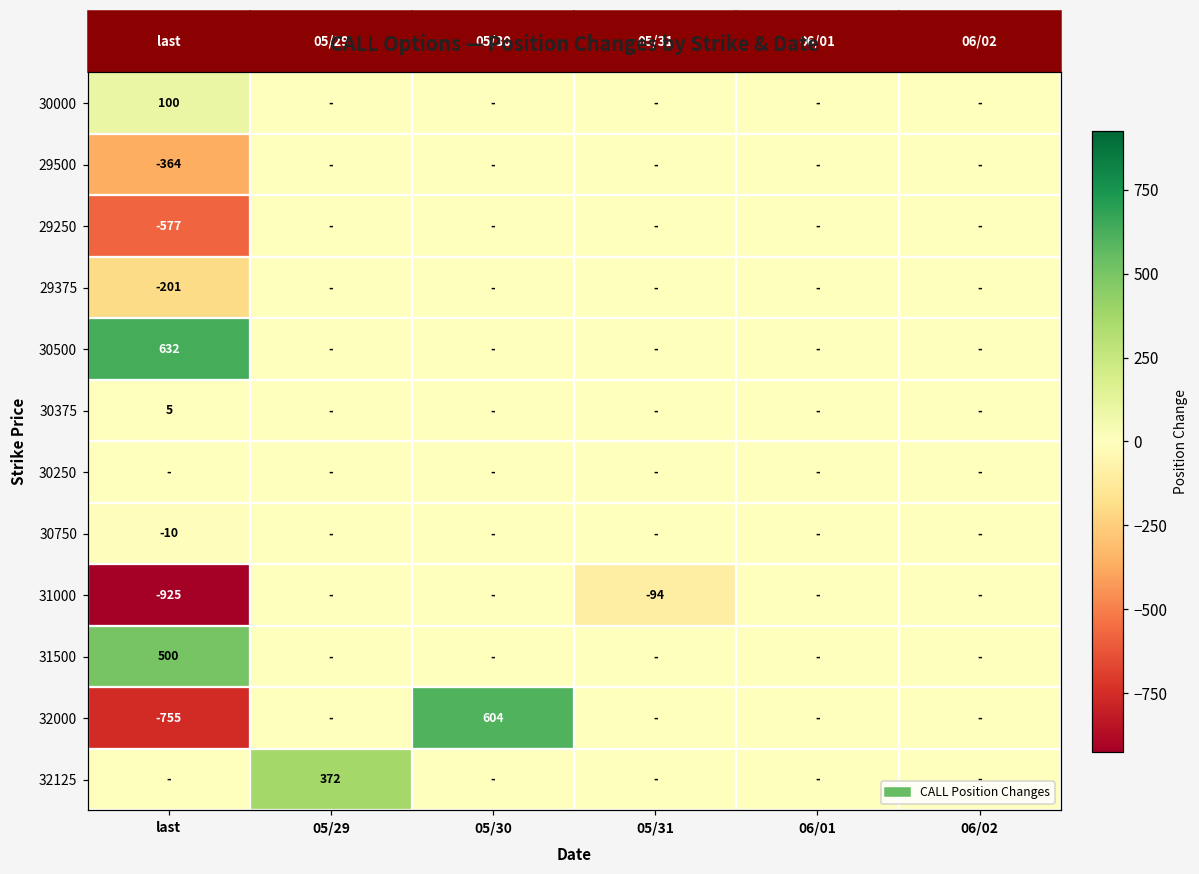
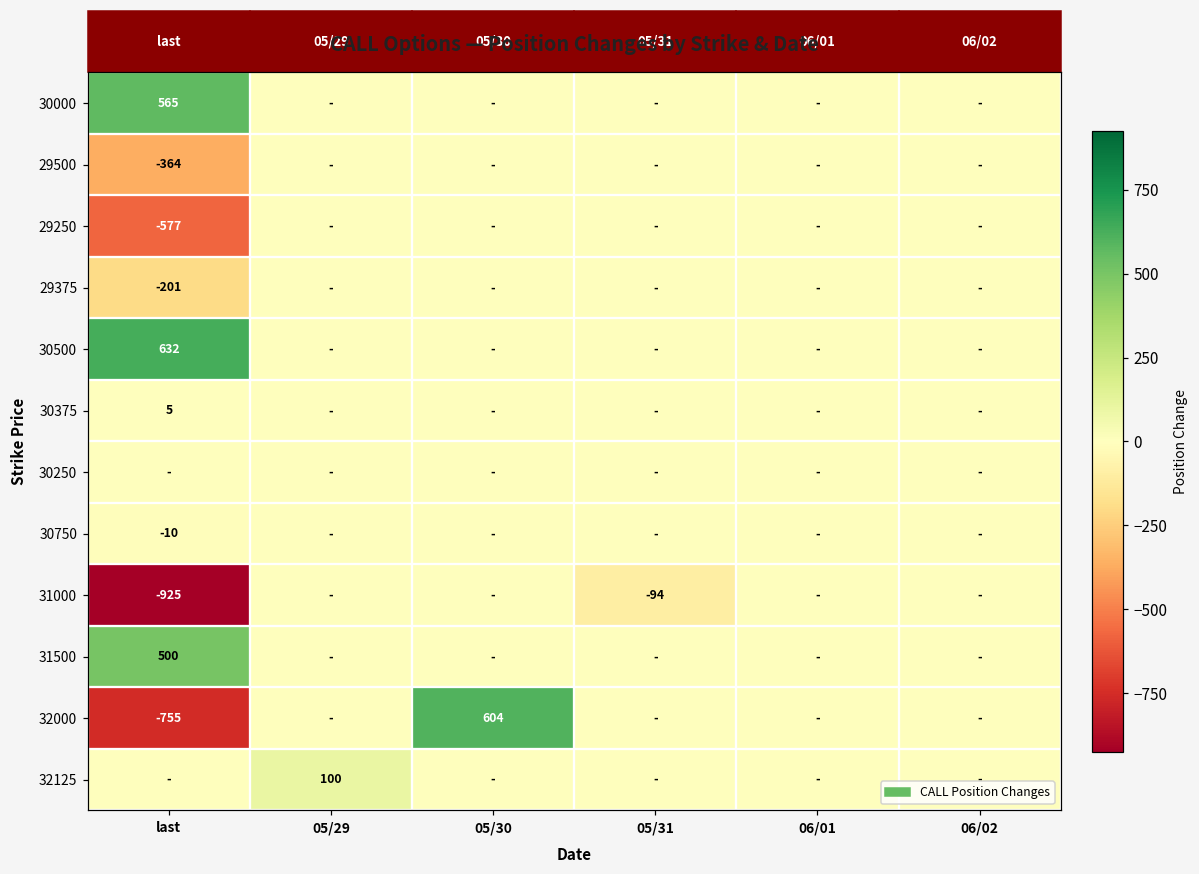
30000, last: 100 -> 565
32125, 05/29: 372 -> 100
